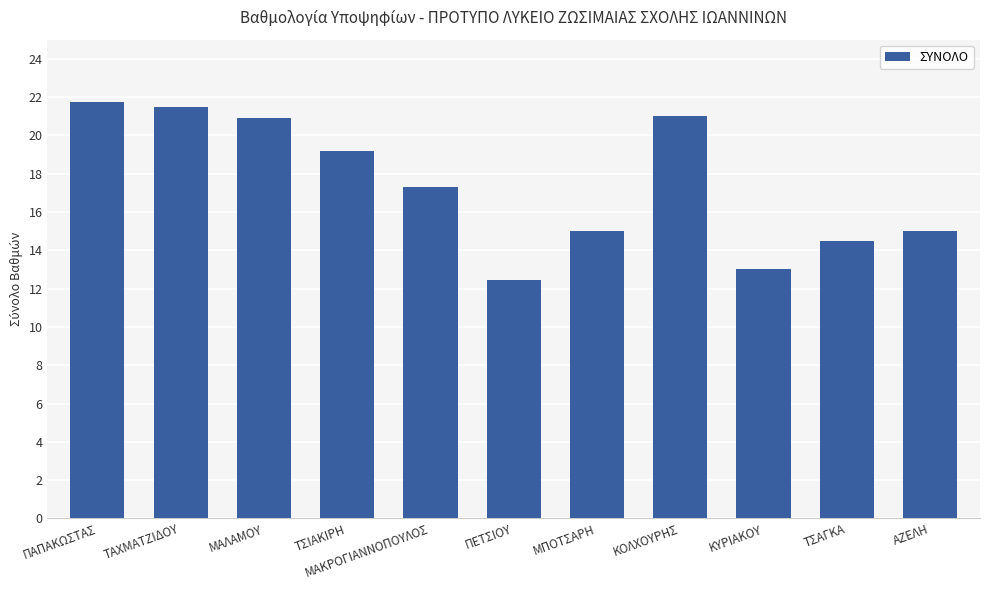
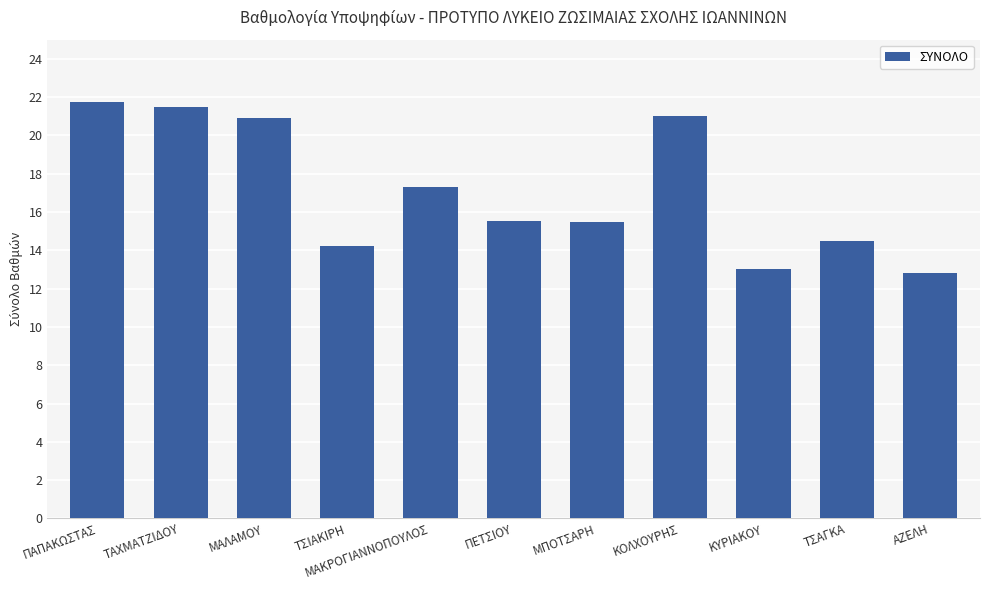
ΤΣΙΑΚΙΡΗ: 19.2 -> 14.2
ΠΕΤΣΙΟΥ: 12.5 -> 15.6
ΜΠΟΤΣΑΡΗ: 15.0 -> 15.5
ΑΖΕΛΗ: 15.0 -> 12.8
